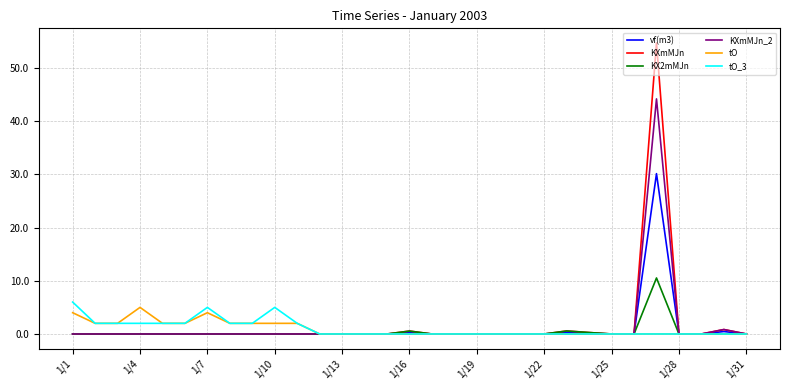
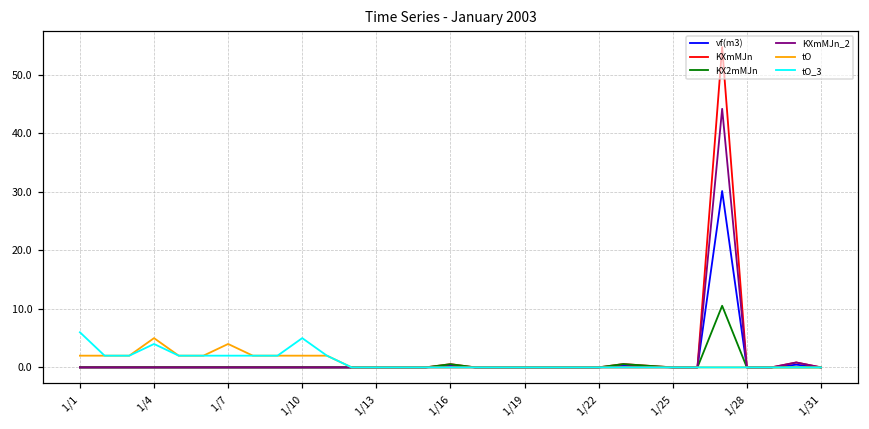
tO, 1/1: 4 -> 2
tO_3, 1/4: 2 -> 4
tO_3, 1/7: 5 -> 2
